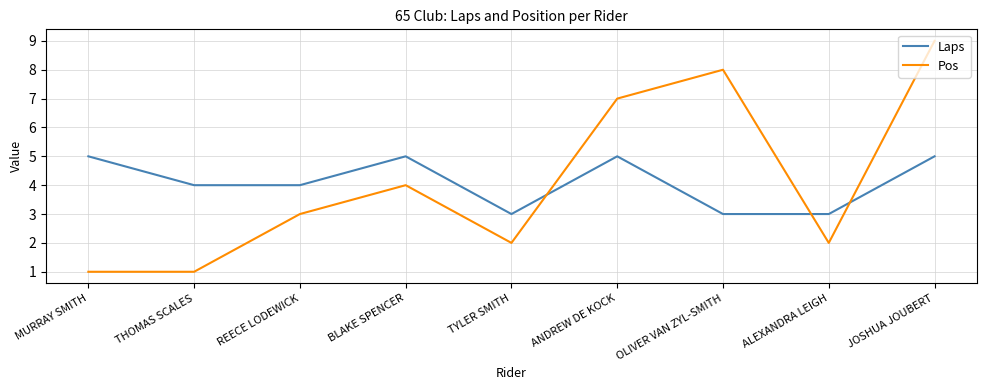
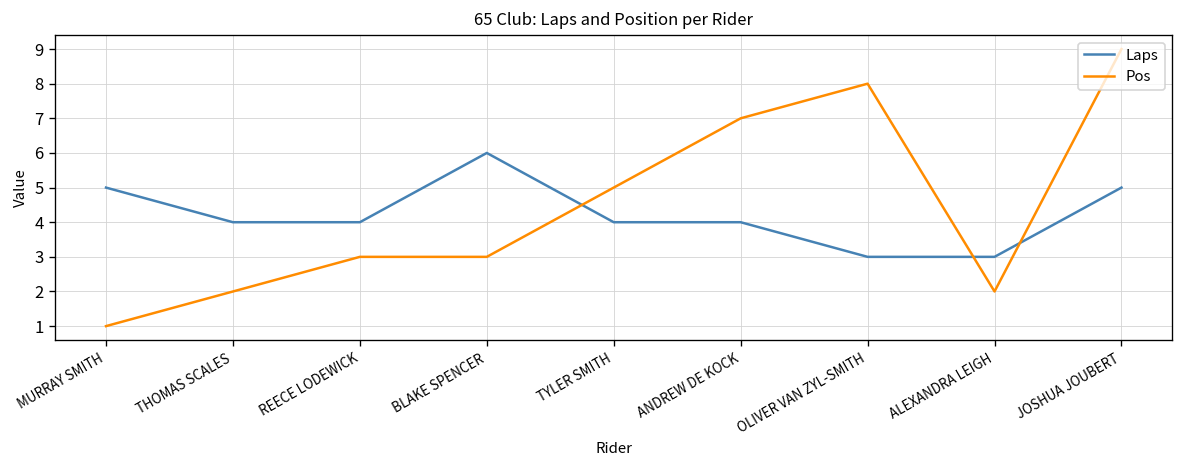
Pos, THOMAS SCALES: 1 -> 2
Laps, BLAKE SPENCER: 5 -> 6
Pos, BLAKE SPENCER: 4 -> 3
Laps, TYLER SMITH: 3 -> 4
Pos, TYLER SMITH: 2 -> 5
Laps, ANDREW DE KOCK: 5 -> 4
